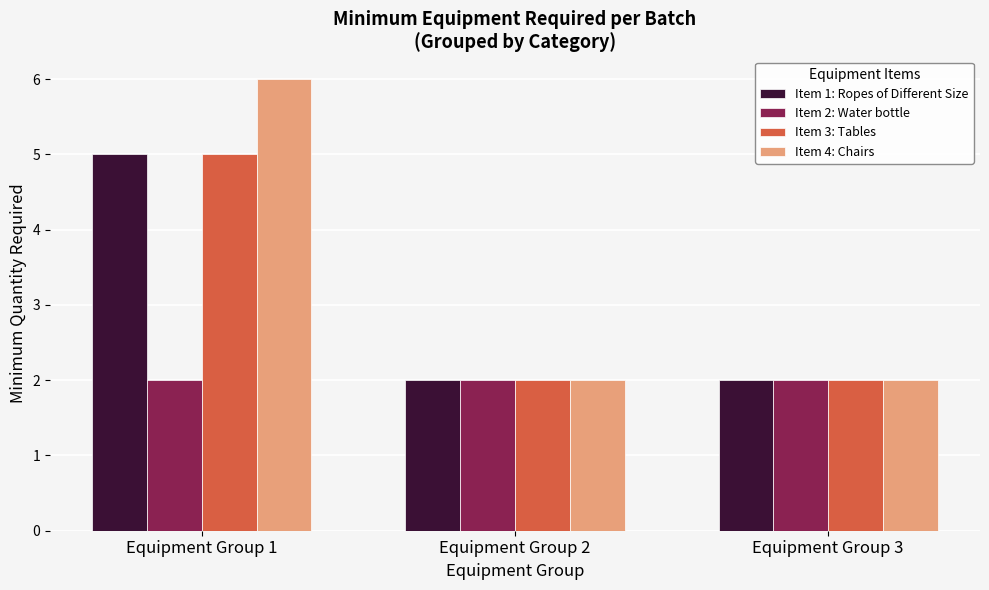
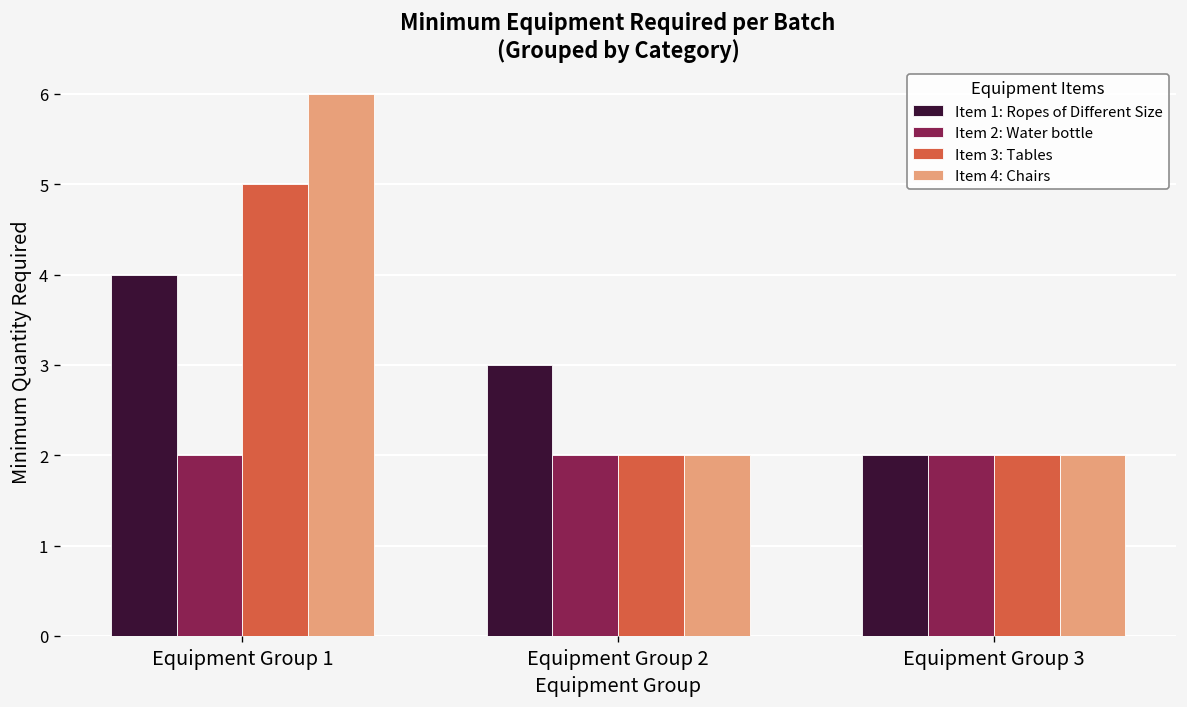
Item 1: Ropes of Different Size, Equipment Group 1: 5 -> 4
Item 1: Ropes of Different Size, Equipment Group 2: 2 -> 3
